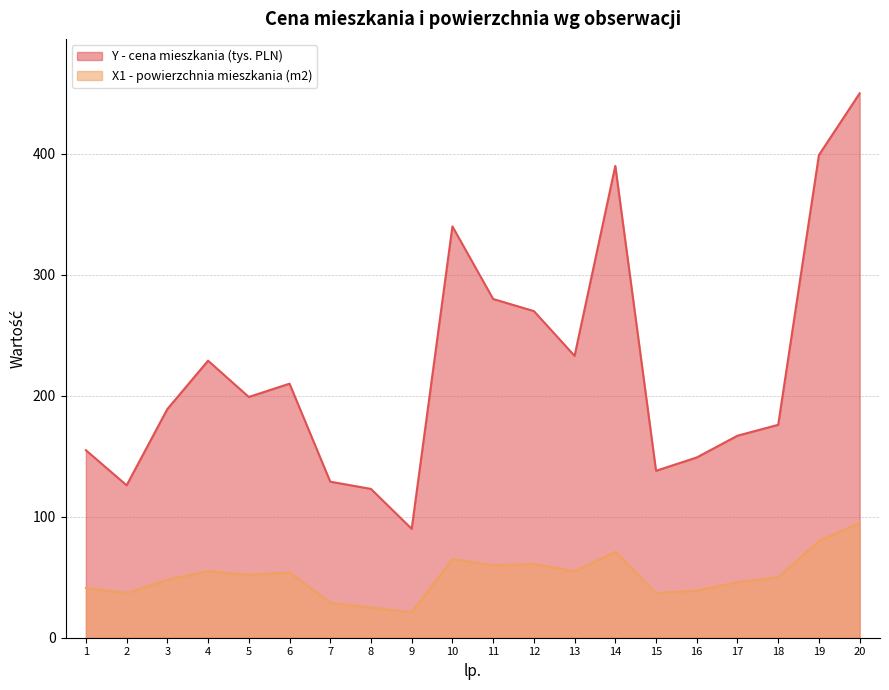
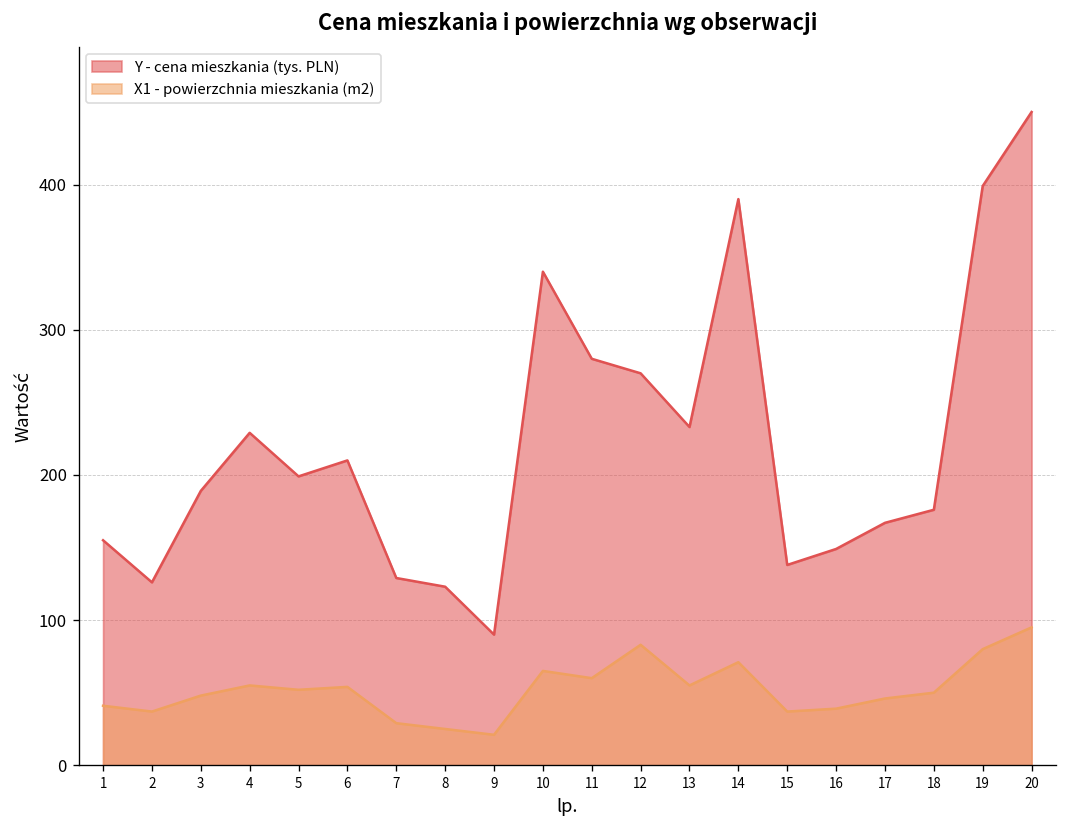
X1 - powierzchnia mieszkania (m2), 12: 61 -> 83
